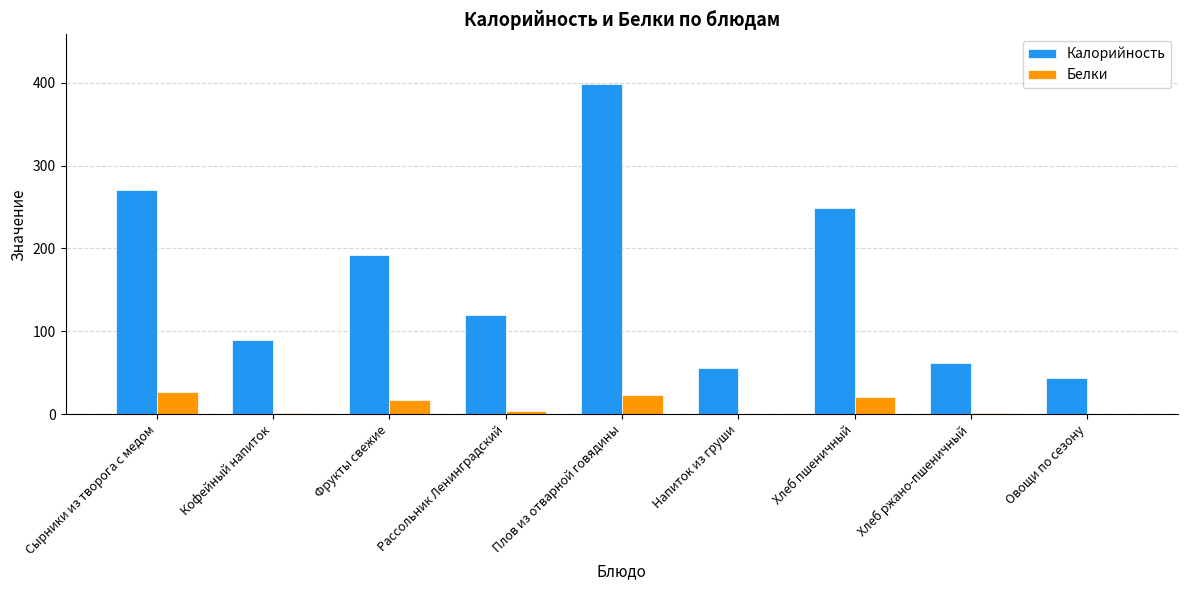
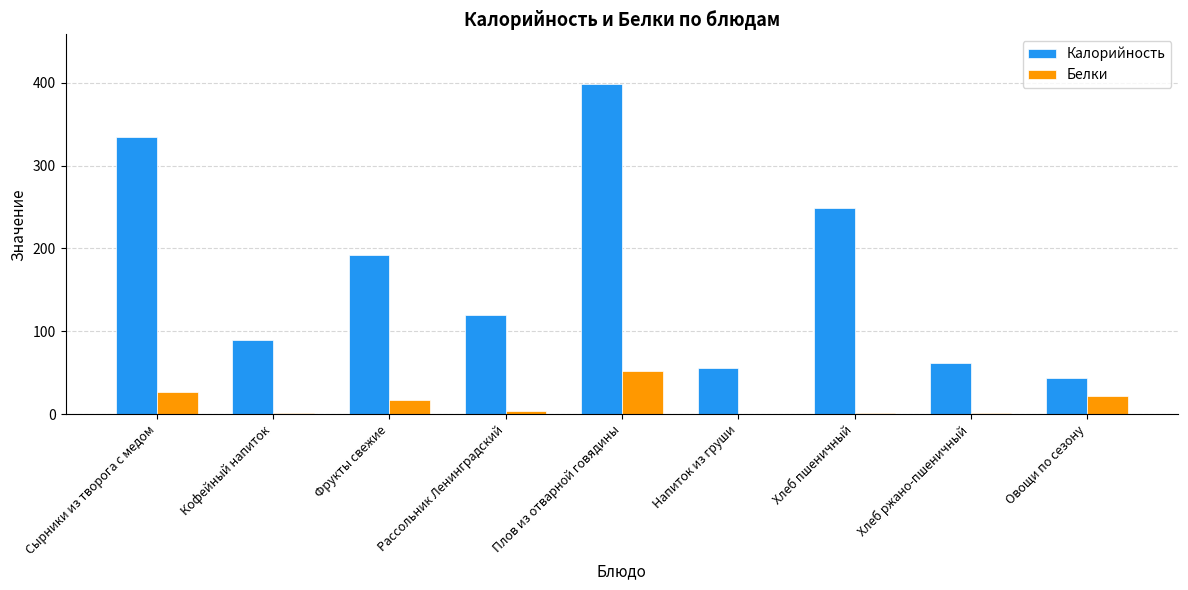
Калорийность, Сырники из творога с медом: 270 -> 330
Белки, Плов из отварной говядины: 20 -> 50
Белки, Хлеб пшеничный: 20 -> 0
Белки, Овощи по сезону: 0 -> 20
